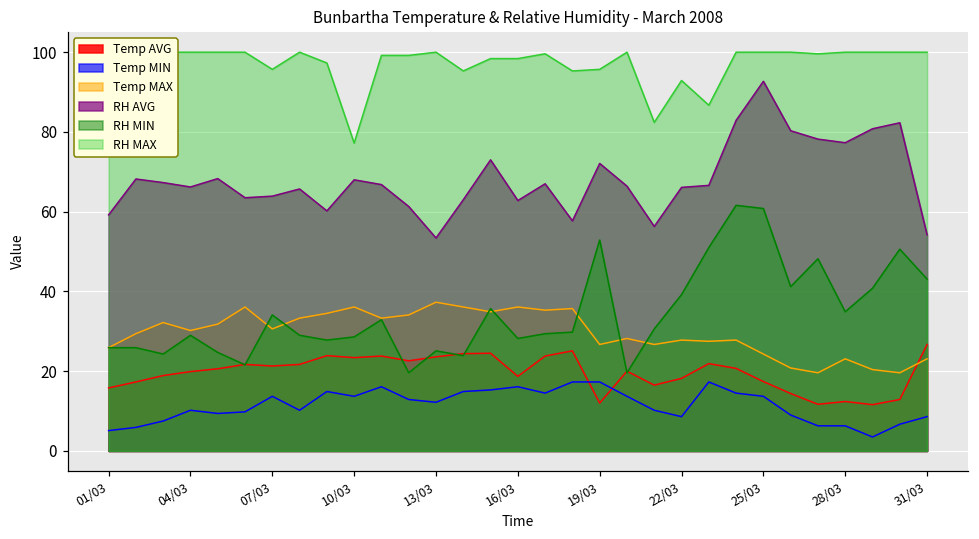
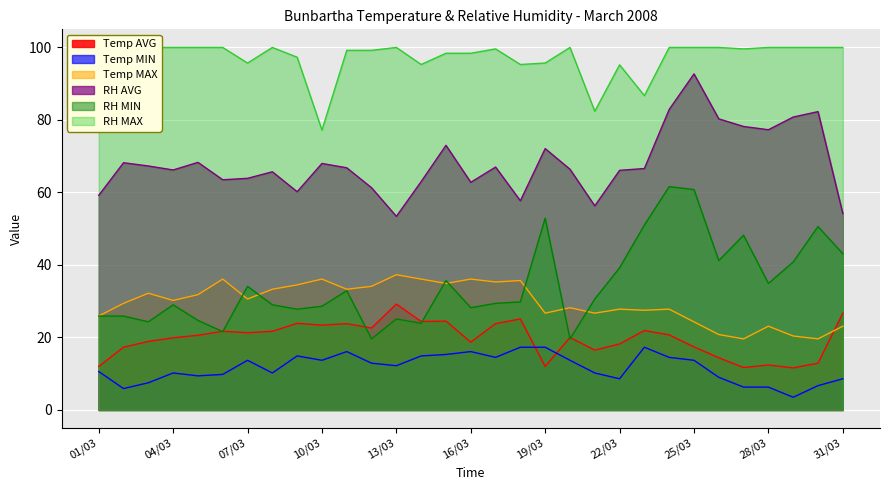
Temp AVG, 01/03: 16 -> 12
Temp MIN, 01/03: 5 -> 11
Temp AVG, 13/03: 24 -> 29
RH MAX, 22/03: 93 -> 95
